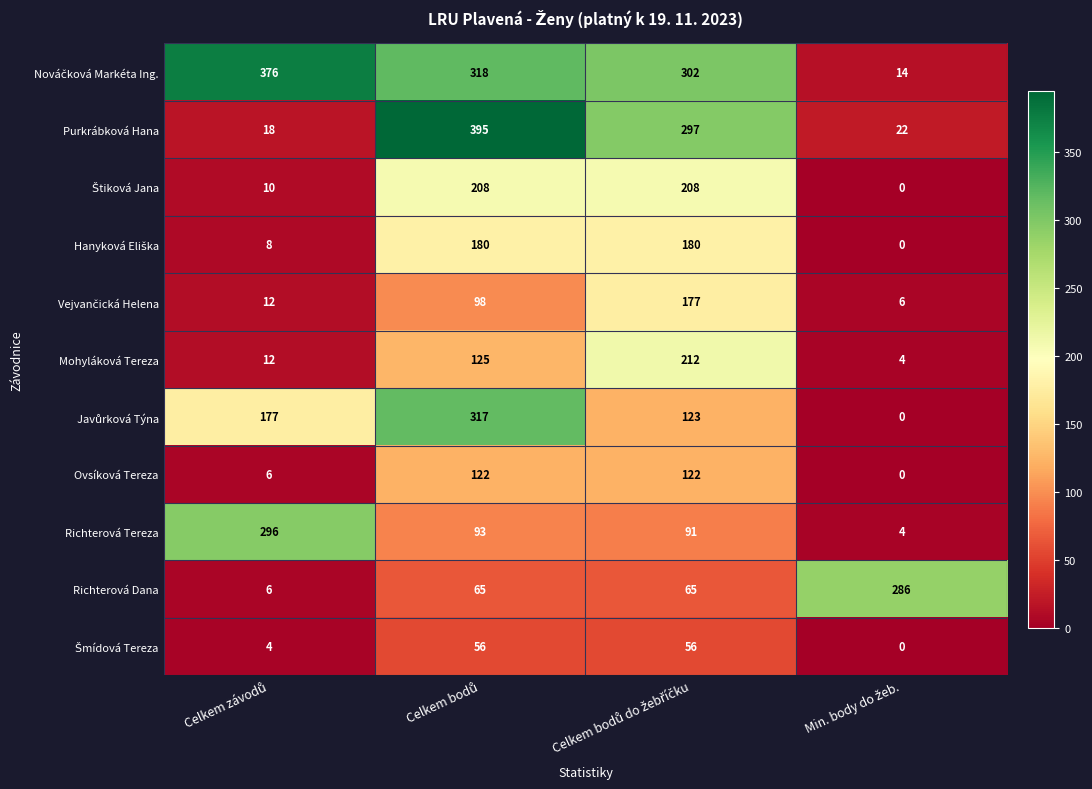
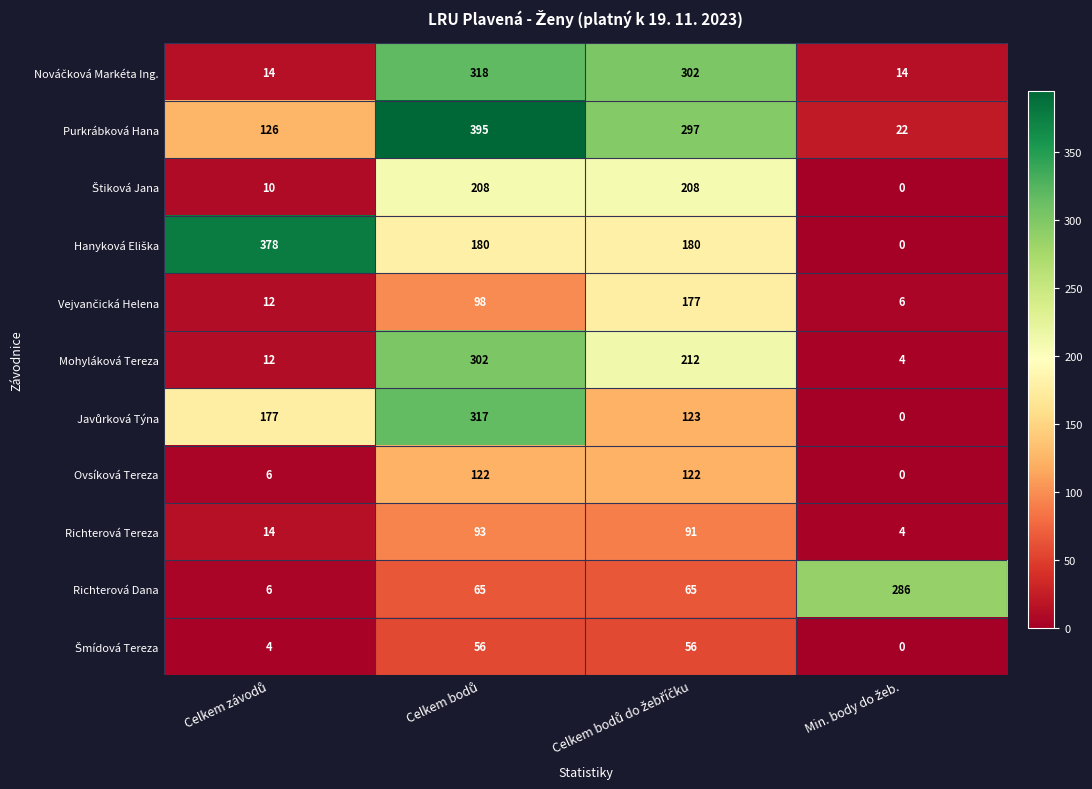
Nováčková Markéta Ing., Celkem závodů: 376 -> 14
Purkrábková Hana, Celkem závodů: 18 -> 126
Hanyková Eliška, Celkem závodů: 8 -> 378
Mohyláková Tereza, Celkem bodů: 125 -> 302
Richterová Tereza, Celkem závodů: 296 -> 14
